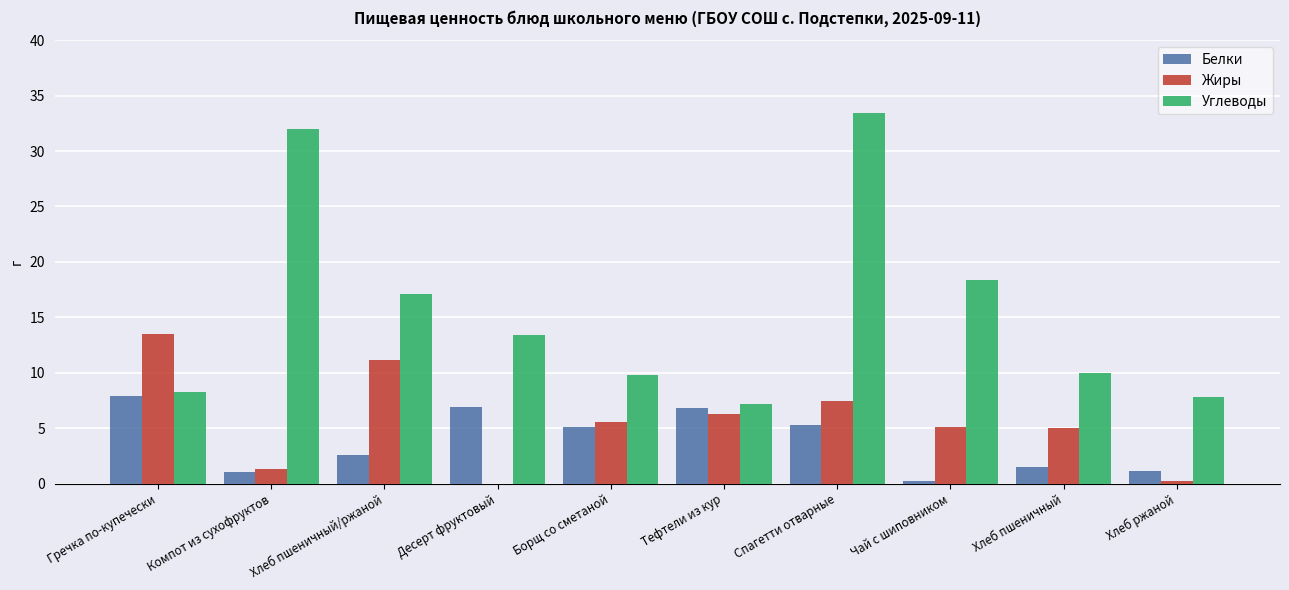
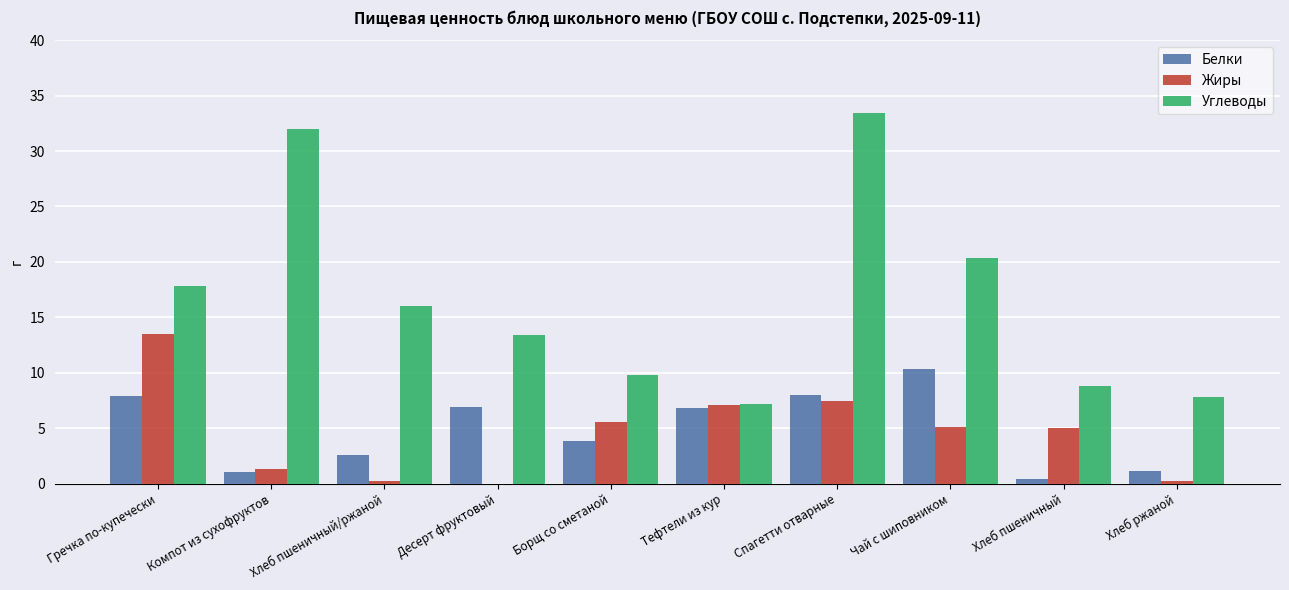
Углеводы, Гречка по-купечески: 8.3 -> 17.9
Жиры, Хлеб пшеничный/ржаной: 11.1 -> 0.2
Углеводы, Хлеб пшеничный/ржаной: 17.1 -> 16.0
Белки, Борщ со сметаной: 5.1 -> 3.8
Жиры, Тефтели из кур: 6.3 -> 7.1
Белки, Спагетти отварные: 5.3 -> 8.0
Белки, Чай с шиповником: 0.2 -> 10.4
Углеводы, Чай с шиповником: 18.4 -> 20.3
Белки, Хлеб пшеничный: 1.5 -> 0.4
Углеводы, Хлеб пшеничный: 9.9 -> 8.8
